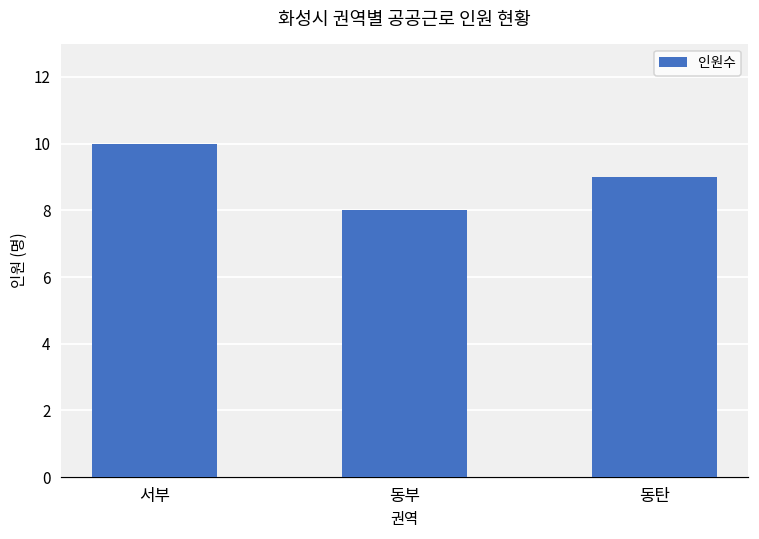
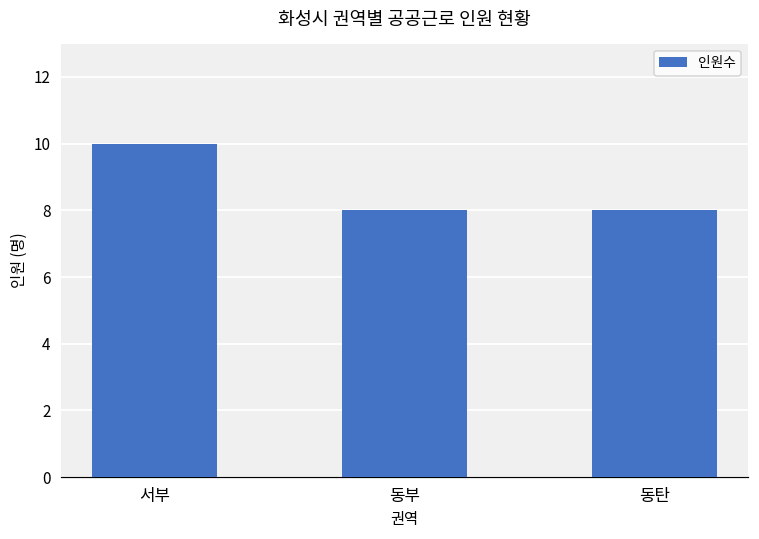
동탄: 9 -> 8
